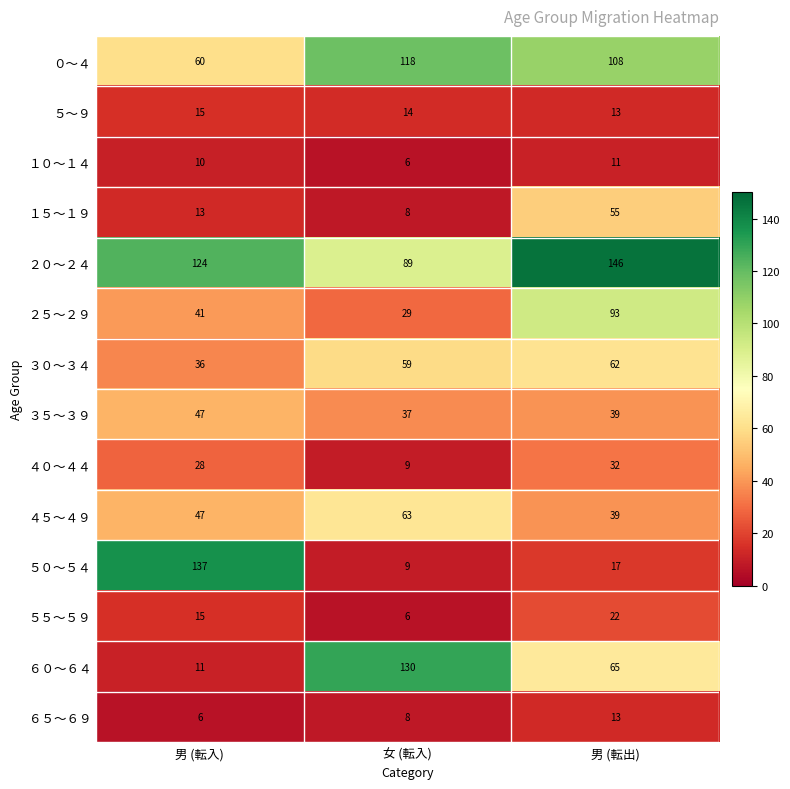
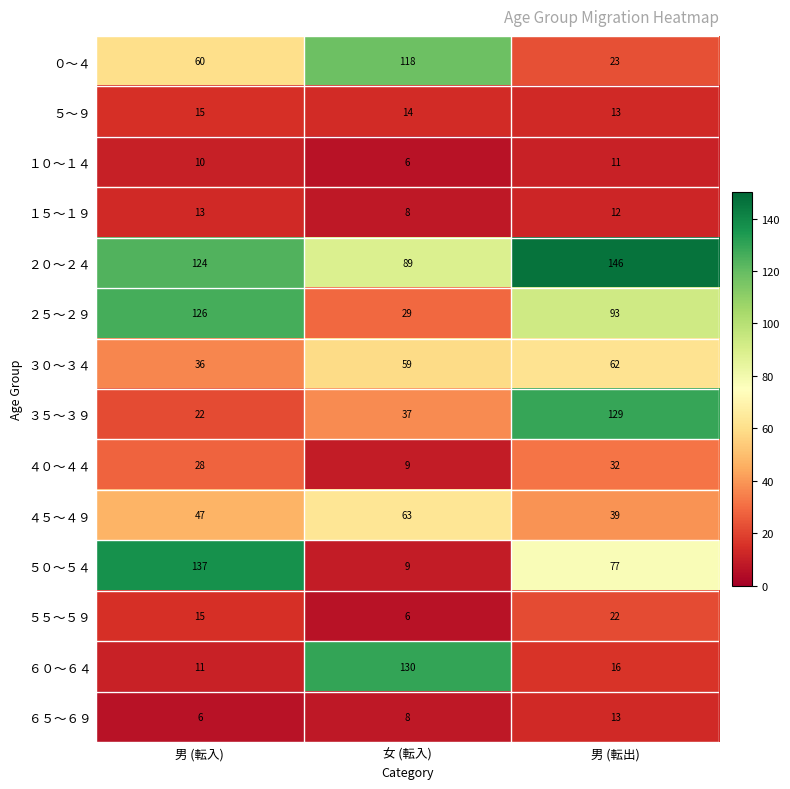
０～４, 男 (転出): 108 -> 23
１５～１９, 男 (転出): 55 -> 12
２５～２９, 男 (転入): 41 -> 126
３５～３９, 男 (転入): 47 -> 22
３５～３９, 男 (転出): 39 -> 129
５０～５４, 男 (転出): 17 -> 77
６０～６４, 男 (転出): 65 -> 16
